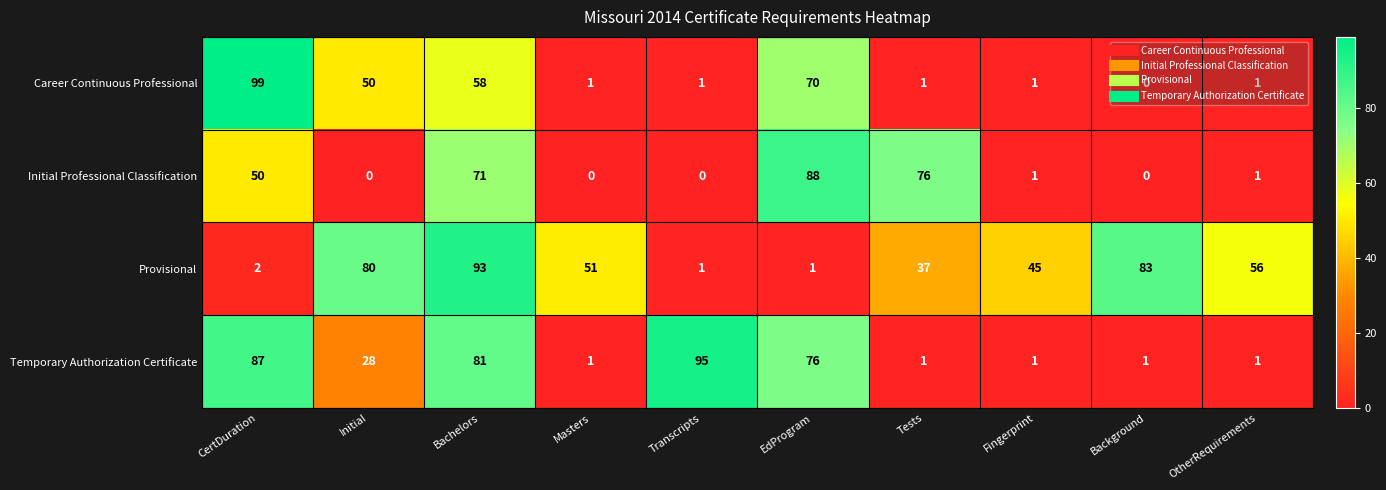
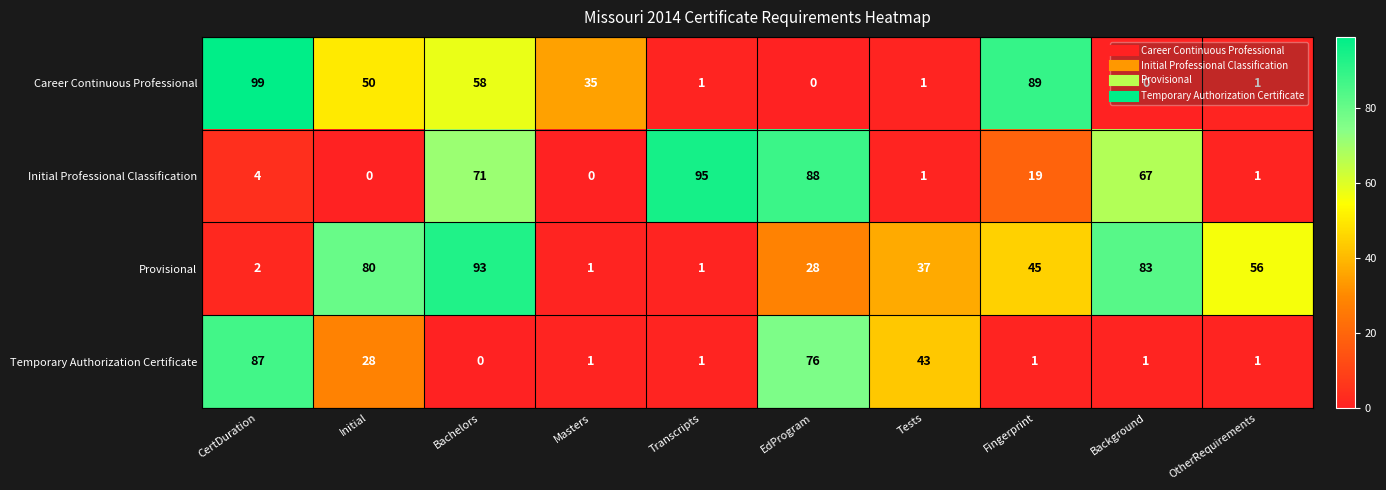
Career Continuous Professional, Masters: 1 -> 35
Career Continuous Professional, EdProgram: 70 -> 0
Career Continuous Professional, Fingerprint: 1 -> 89
Initial Professional Classification, CertDuration: 50 -> 4
Initial Professional Classification, Transcripts: 0 -> 95
Initial Professional Classification, Tests: 76 -> 1
Initial Professional Classification, Fingerprint: 1 -> 19
Initial Professional Classification, Background: 0 -> 67
Provisional, Masters: 51 -> 1
Provisional, EdProgram: 1 -> 28
Temporary Authorization Certificate, Bachelors: 81 -> 0
Temporary Authorization Certificate, Transcripts: 95 -> 1
Temporary Authorization Certificate, Tests: 1 -> 43
